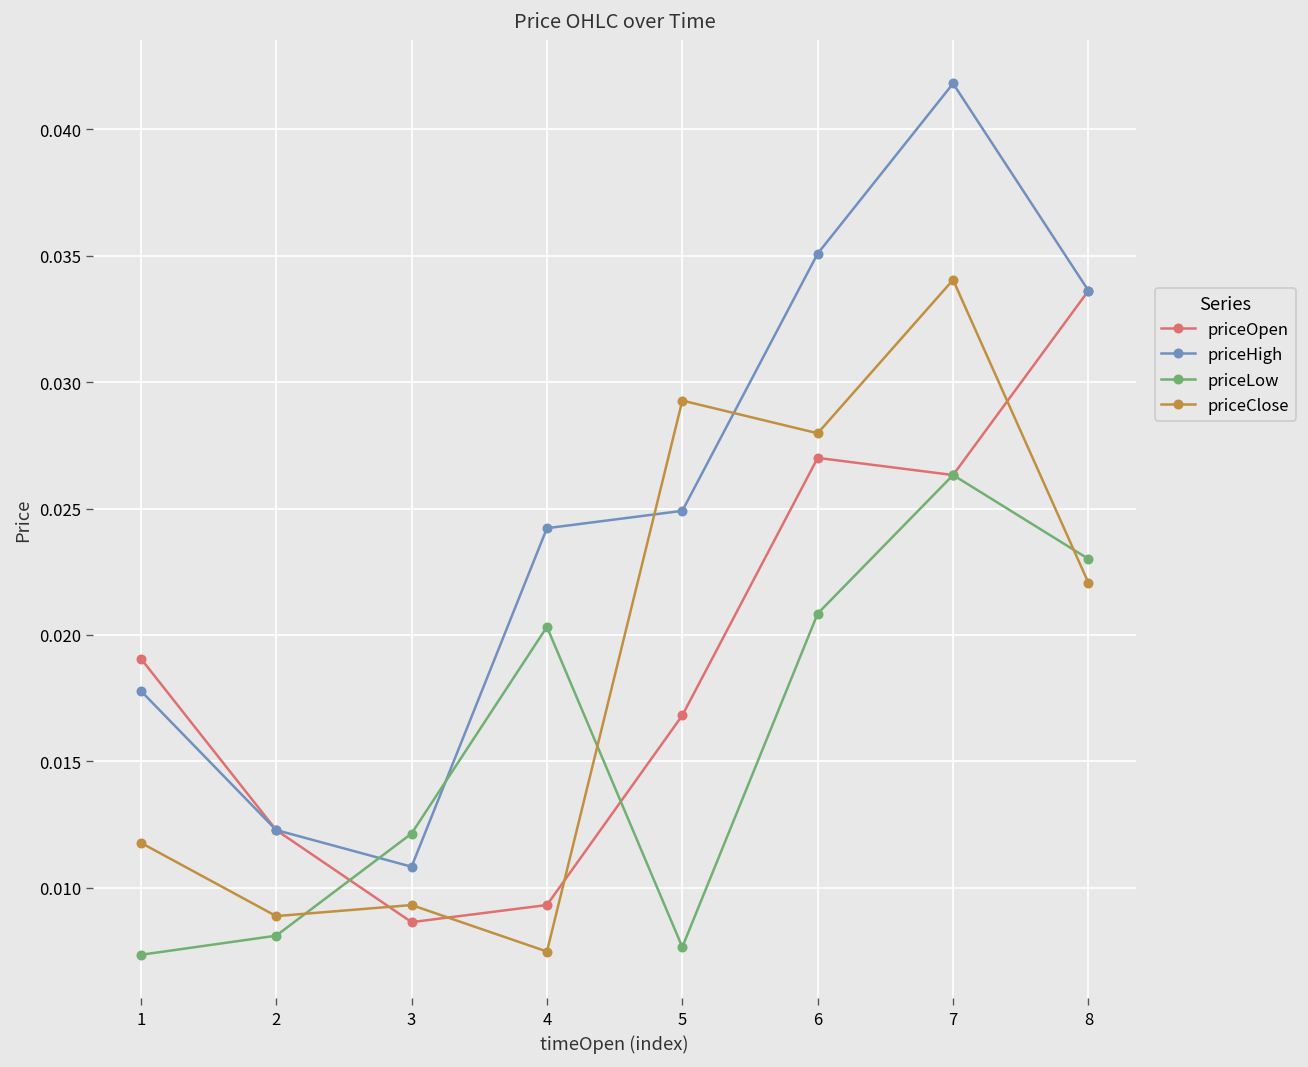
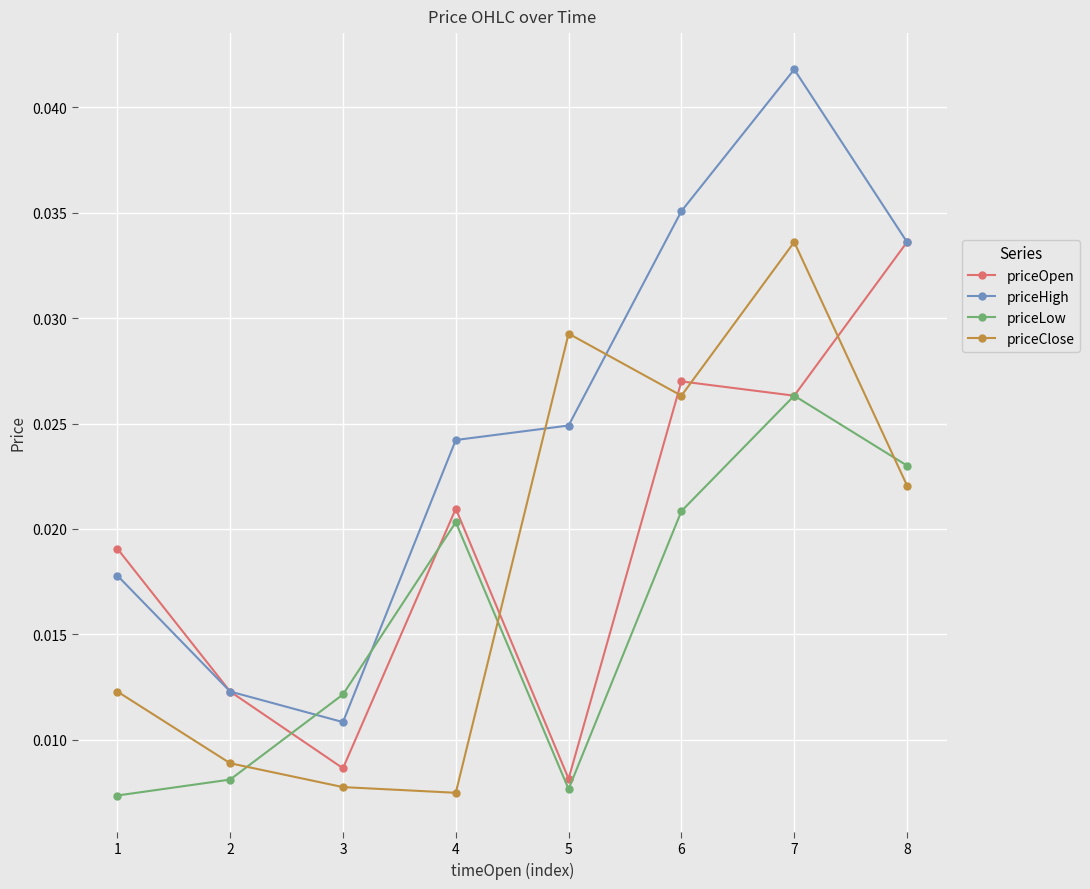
priceClose, 1: 0.0118 -> 0.0123
priceClose, 3: 0.0093 -> 0.0078
priceOpen, 4: 0.0093 -> 0.0210
priceOpen, 5: 0.0168 -> 0.0081
priceClose, 6: 0.0280 -> 0.0263
priceClose, 7: 0.0340 -> 0.0336
